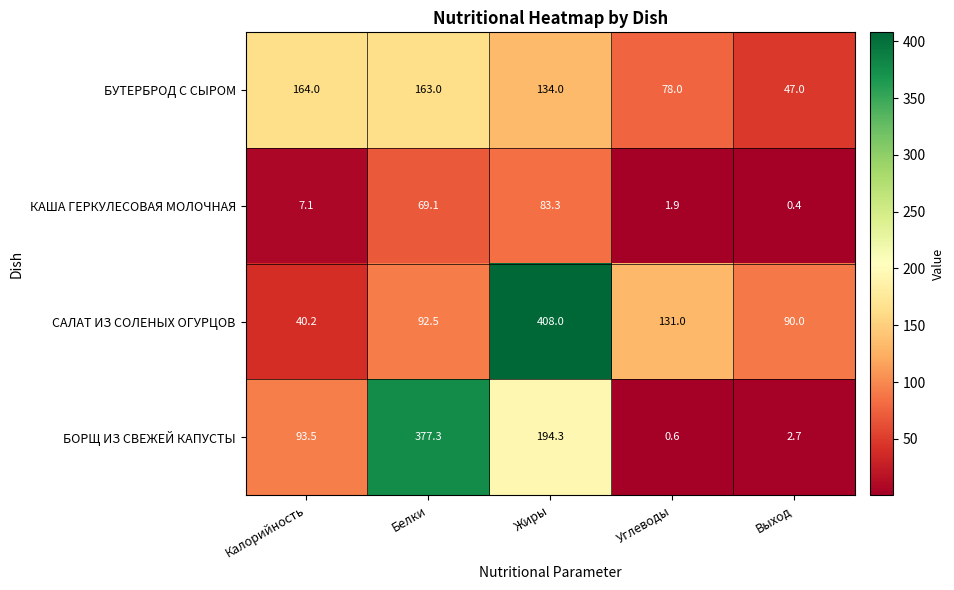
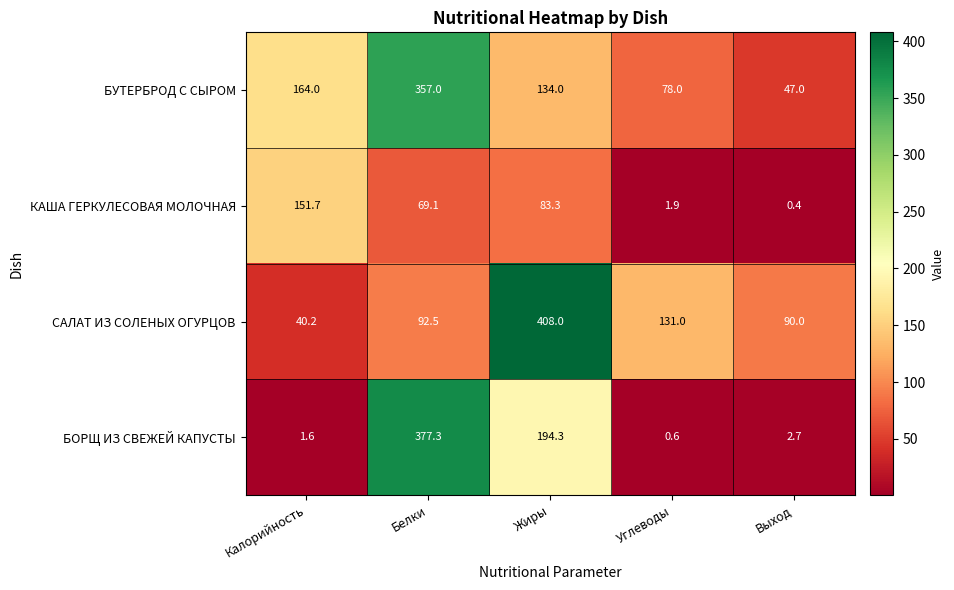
БУТЕРБРОД С СЫРОМ, Белки: 163.0 -> 357.0
КАША ГЕРКУЛЕСОВАЯ МОЛОЧНАЯ, Калорийность: 7.1 -> 151.7
БОРЩ ИЗ СВЕЖЕЙ КАПУСТЫ, Калорийность: 93.5 -> 1.6
